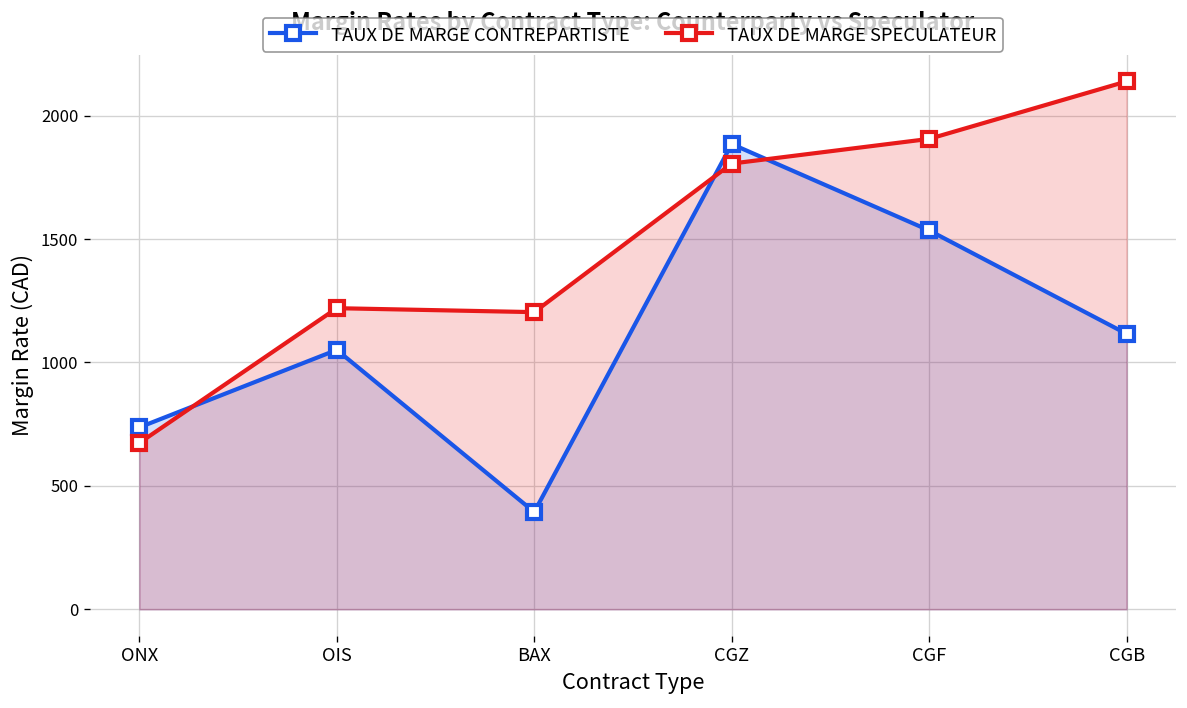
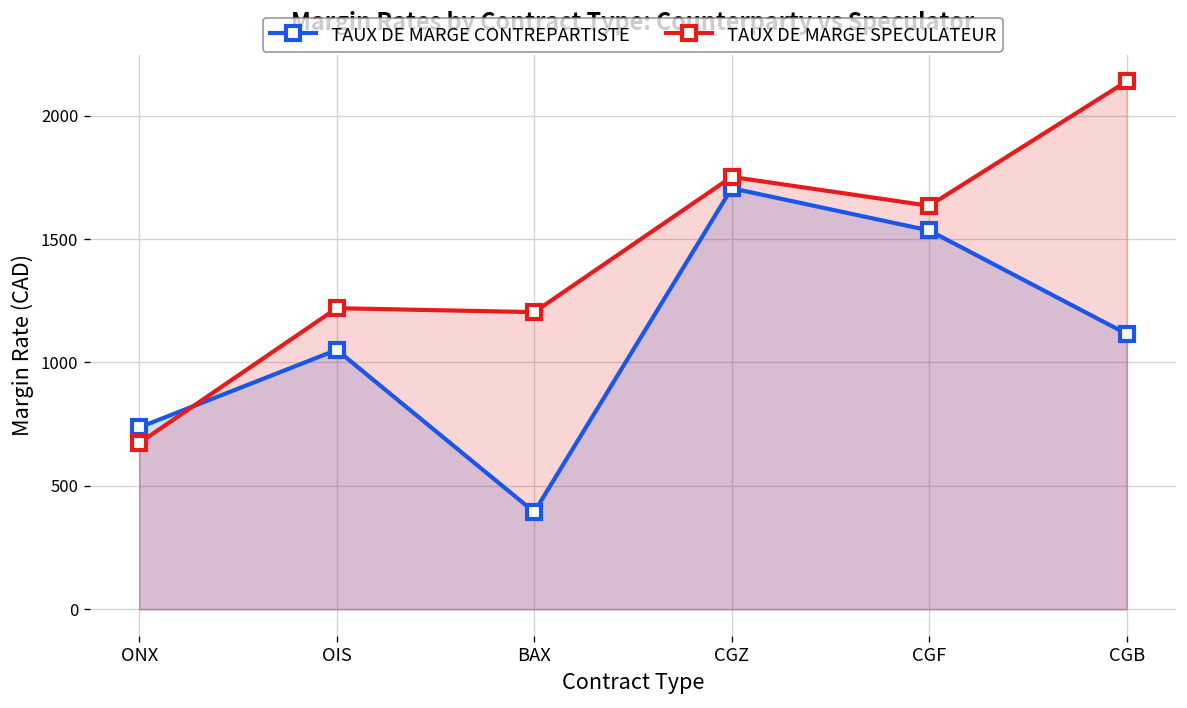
TAUX DE MARGE CONTREPARTISTE, CGZ: 1890 -> 1710
TAUX DE MARGE SPECULATEUR, CGZ: 1810 -> 1750
TAUX DE MARGE SPECULATEUR, CGF: 1910 -> 1640
